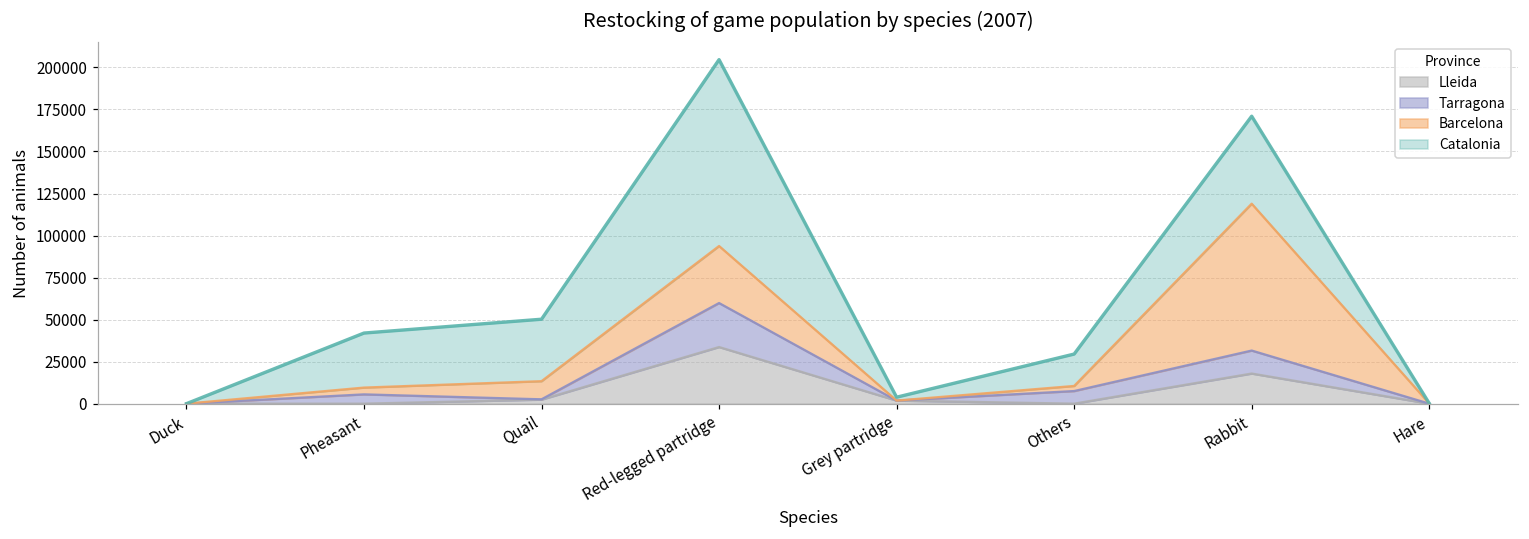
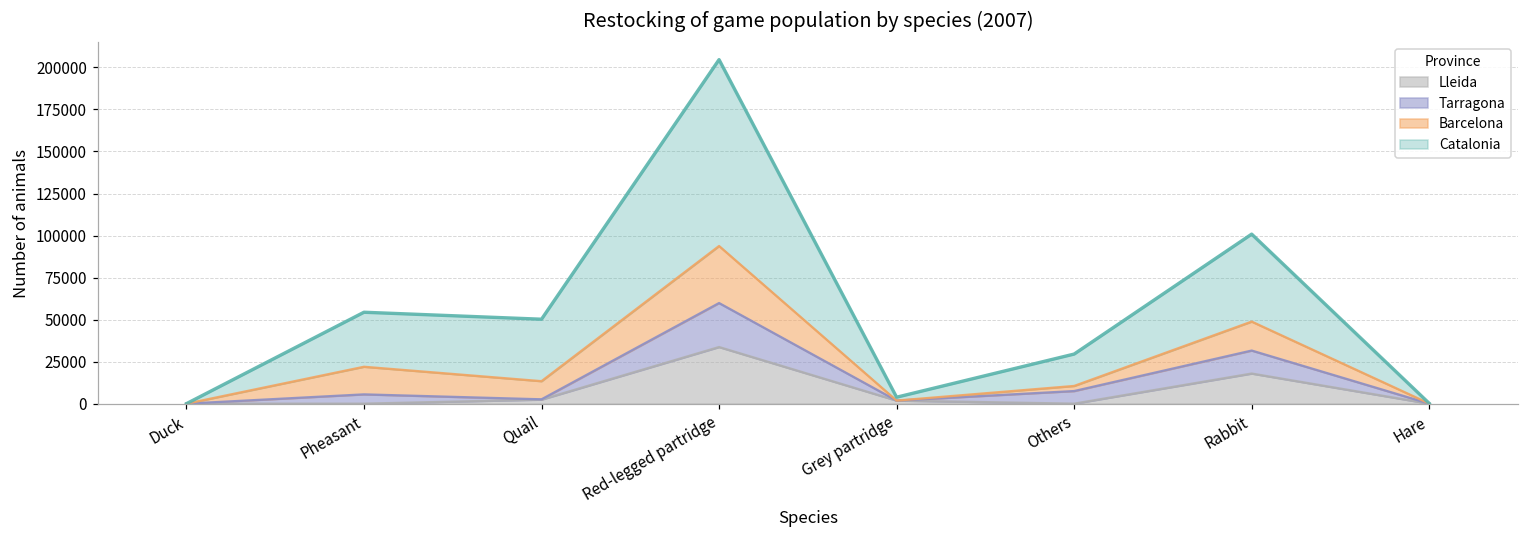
Barcelona, Pheasant: 4000 -> 16000
Barcelona, Rabbit: 87000 -> 17000
